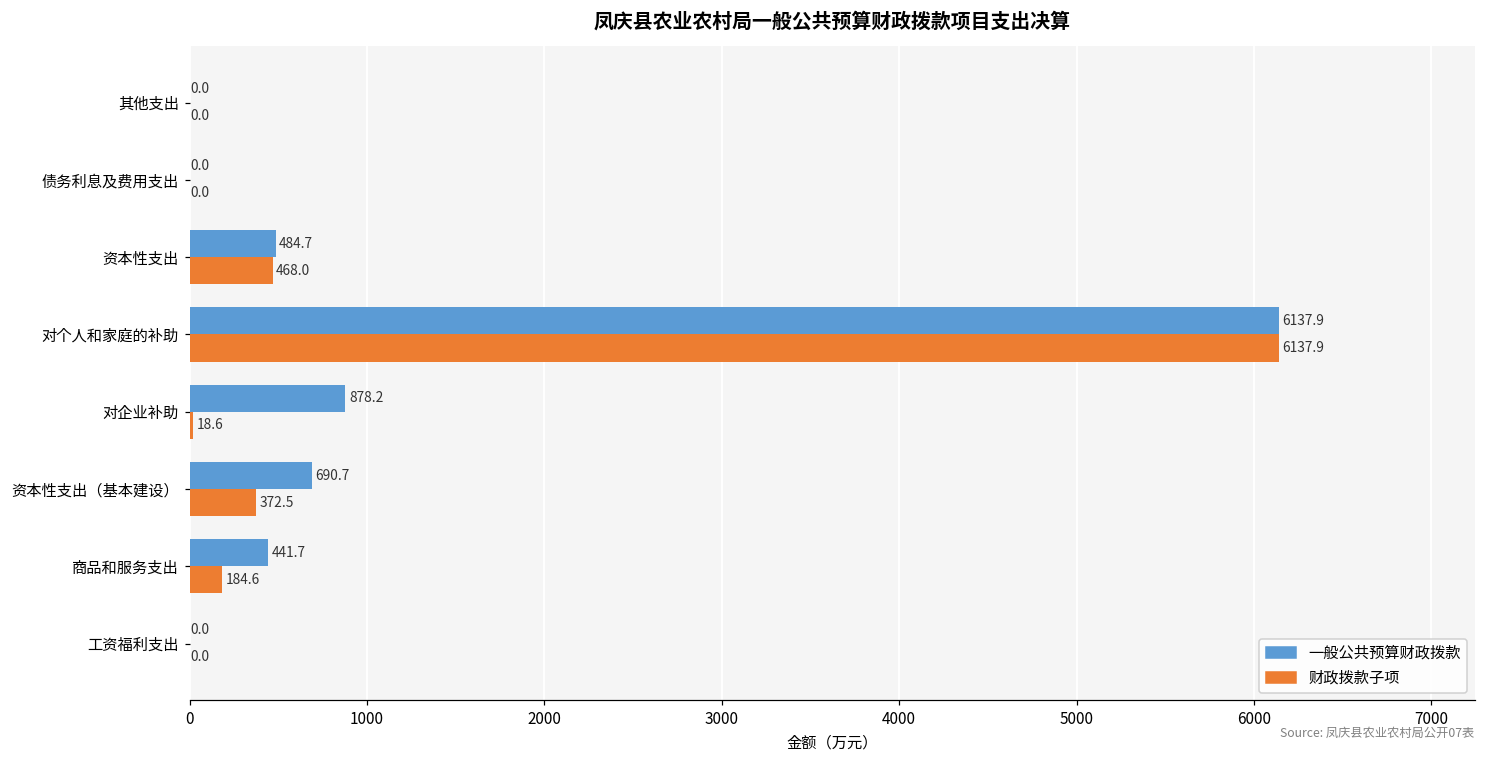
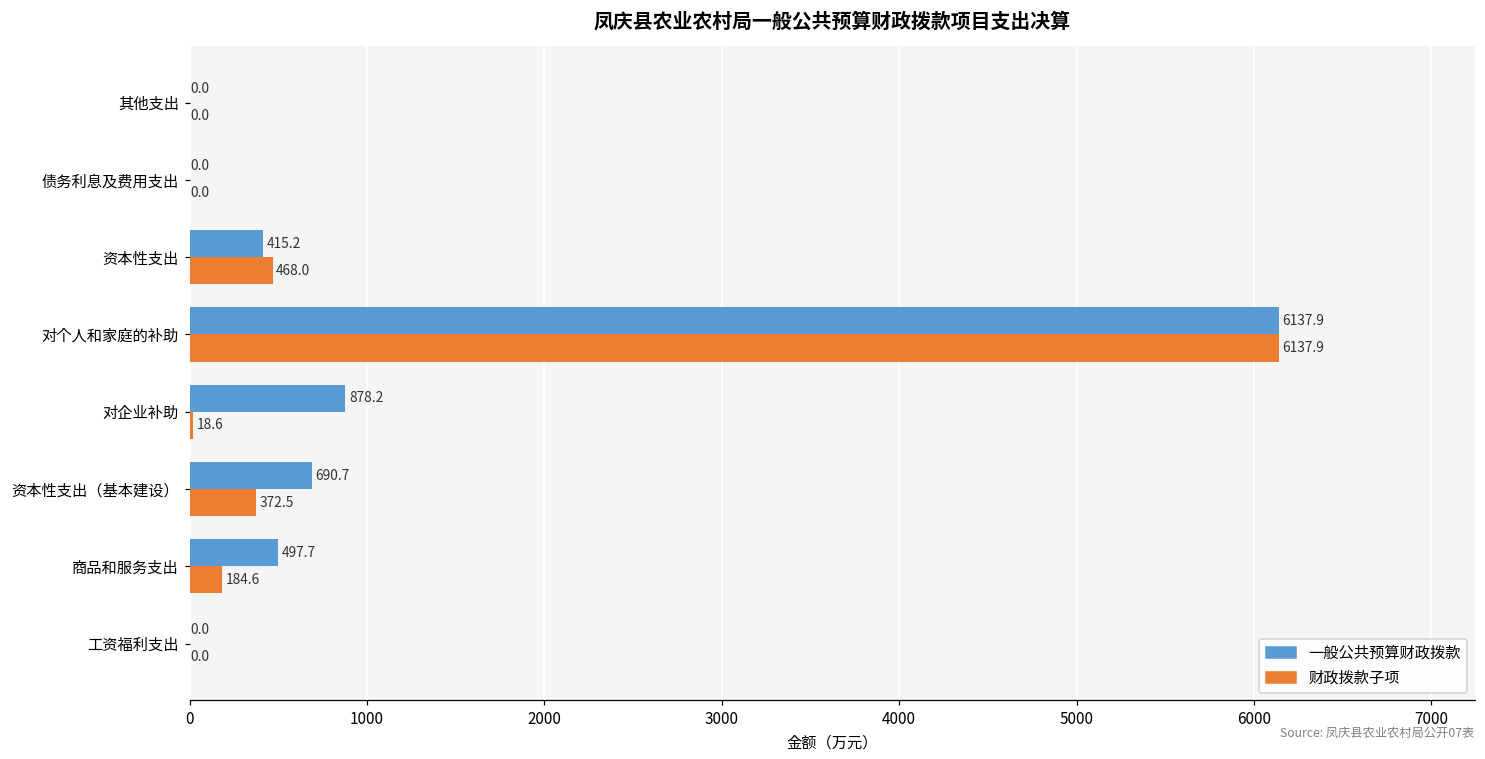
一般公共预算财政拨款, 资本性支出: 484.7 -> 415.2
一般公共预算财政拨款, 商品和服务支出: 441.7 -> 497.7
